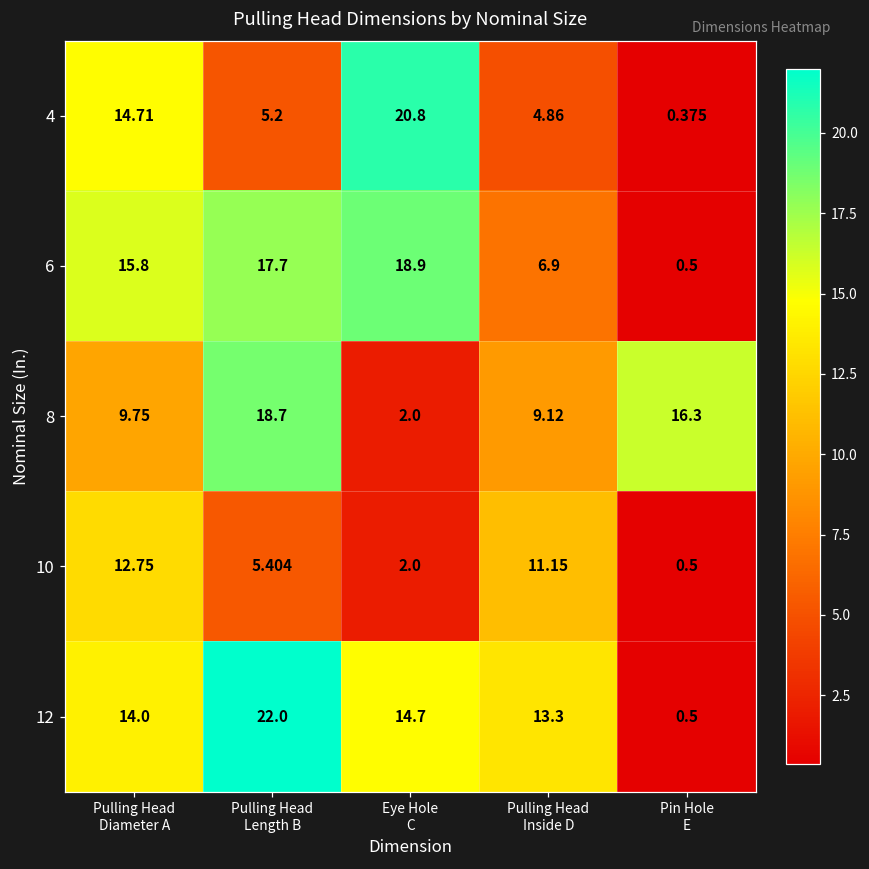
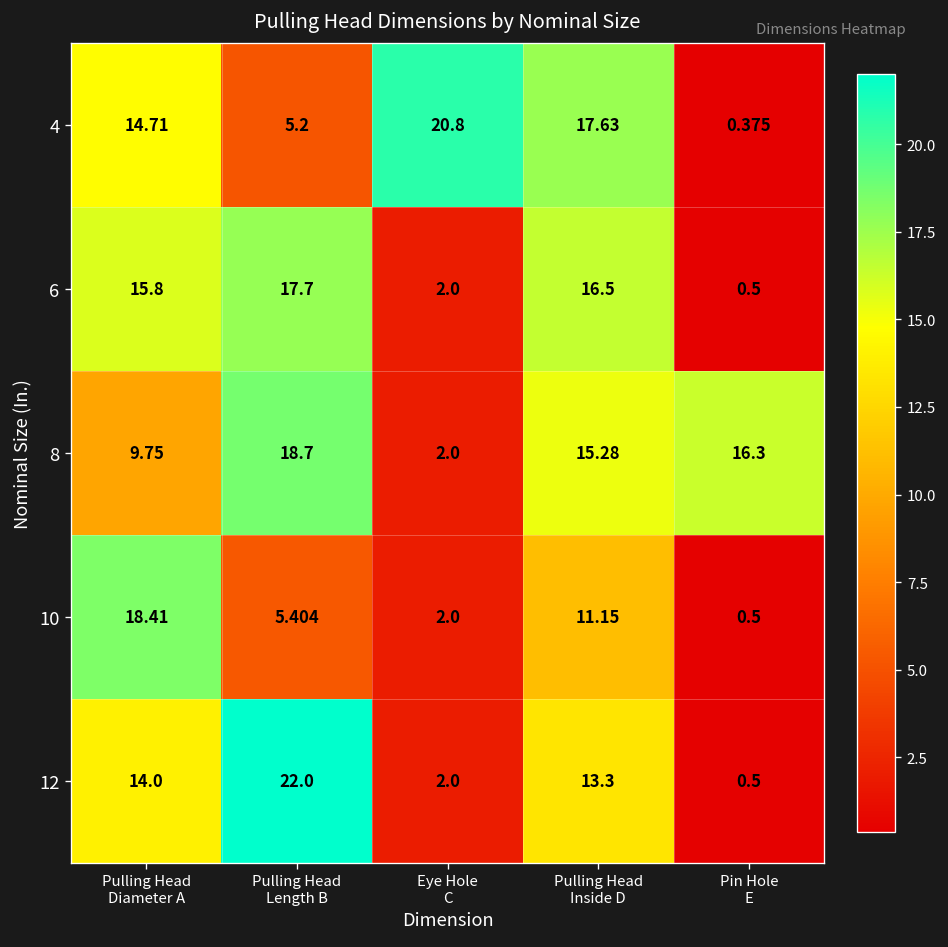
4, Pulling Head Inside D: 4.86 -> 17.63
6, Eye Hole C: 18.9 -> 2.0
6, Pulling Head Inside D: 6.9 -> 16.5
8, Pulling Head Inside D: 9.12 -> 15.28
10, Pulling Head Diameter A: 12.75 -> 18.41
12, Eye Hole C: 14.7 -> 2.0
